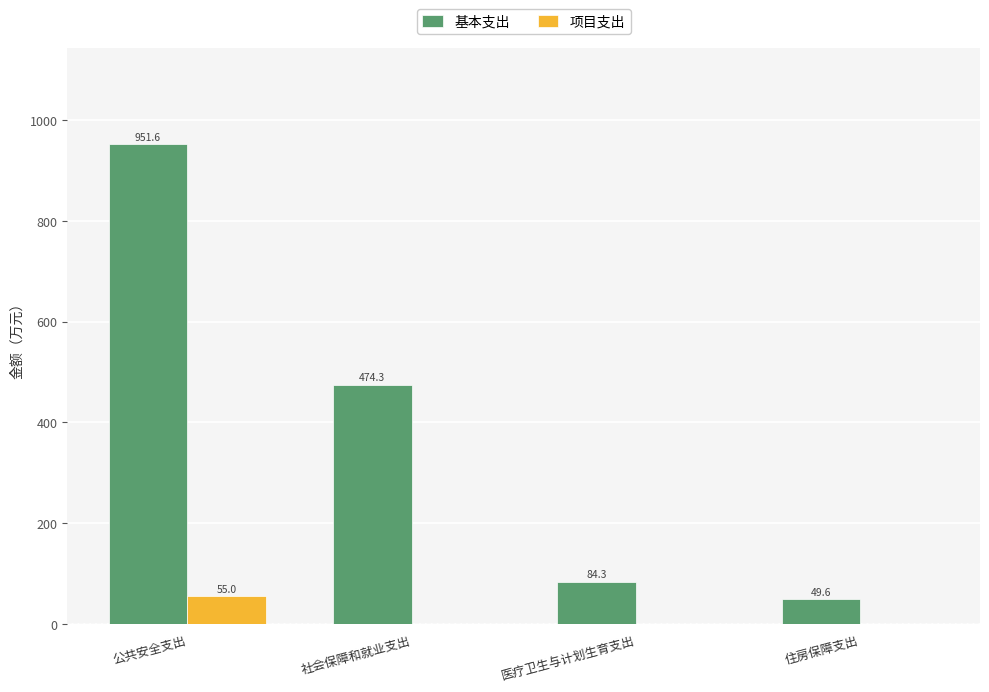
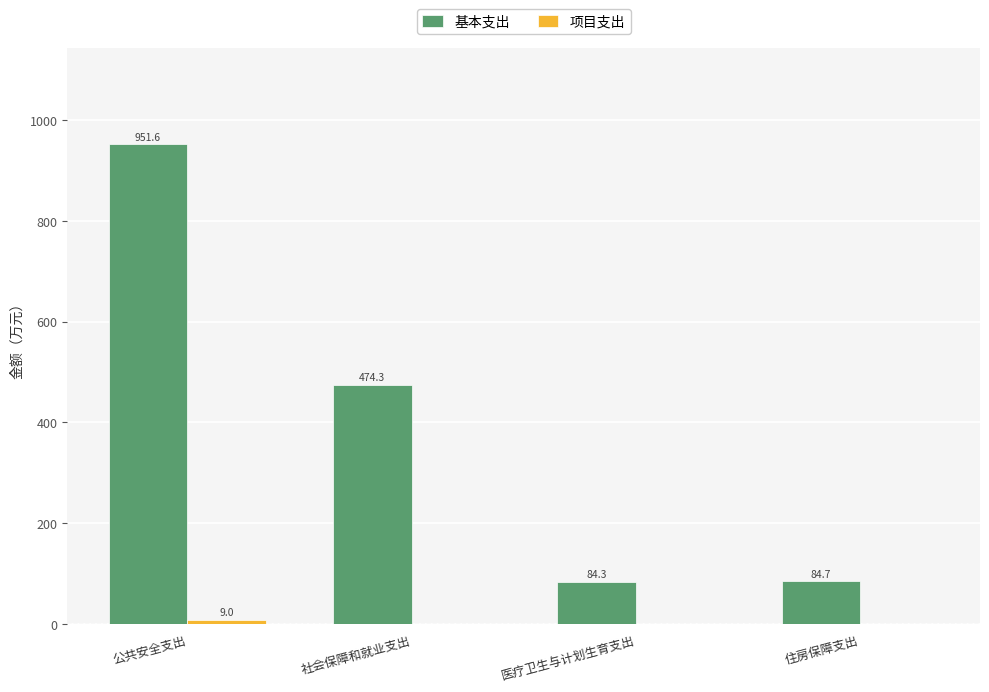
项目支出, 公共安全支出: 55.0 -> 9.0
基本支出, 住房保障支出: 49.6 -> 84.7
